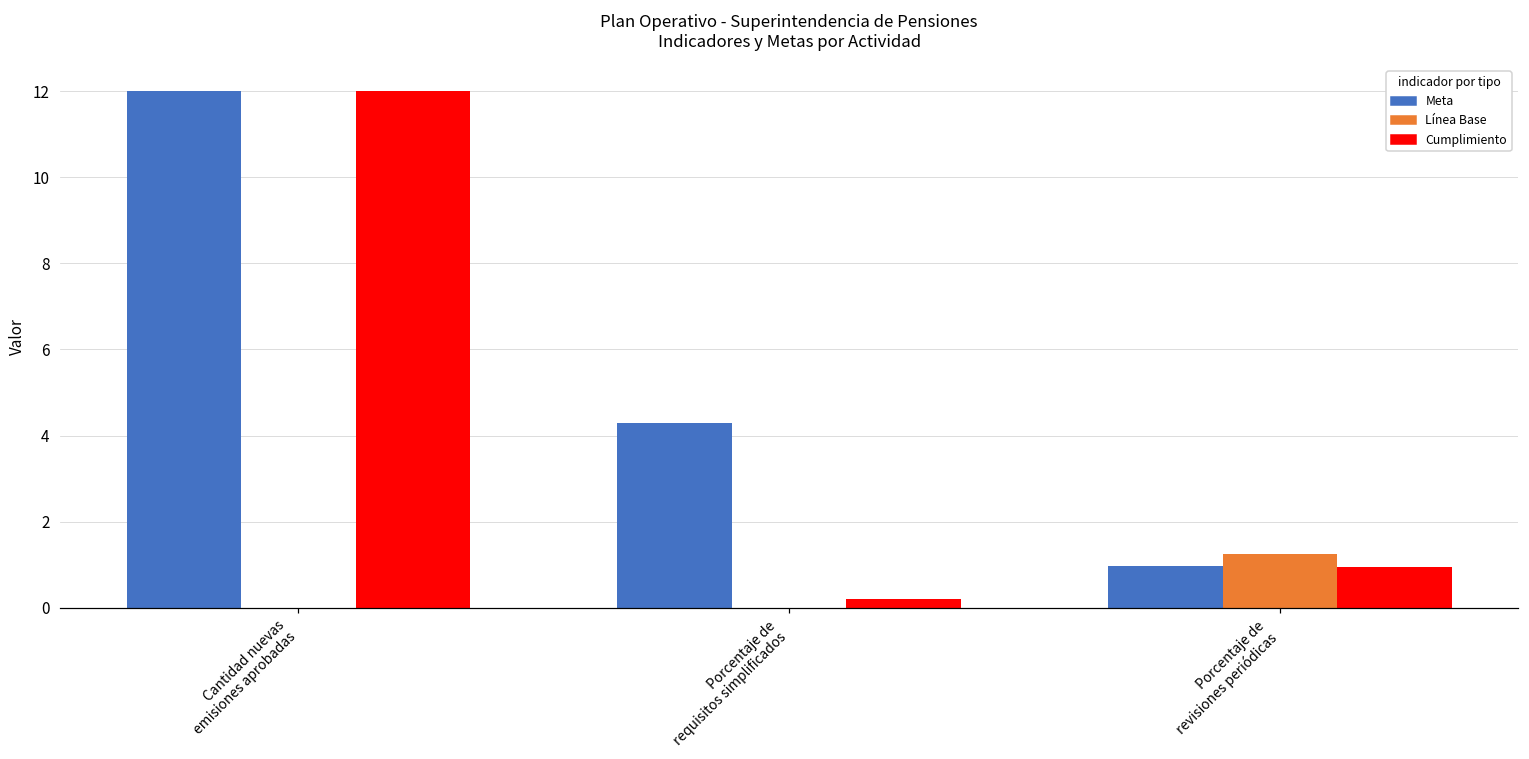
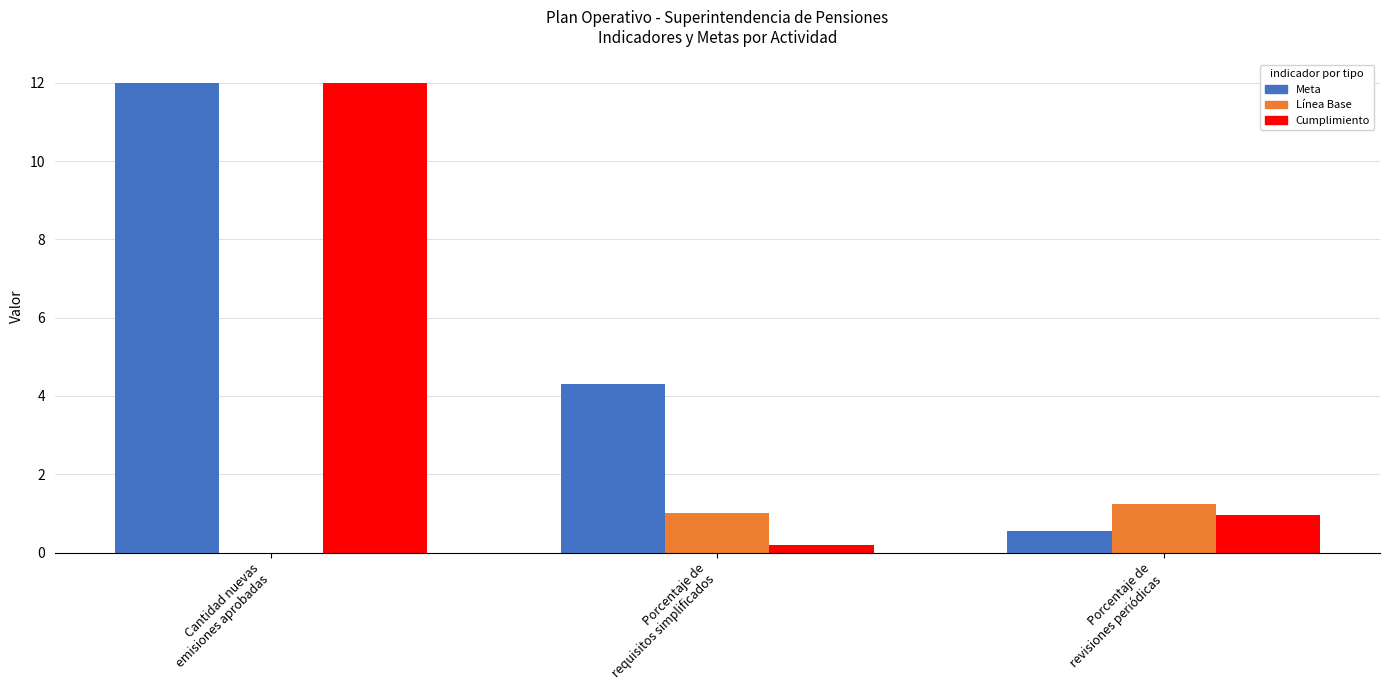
Línea Base, Porcentaje de requisitos simplificados: 0 -> 1
Meta, Porcentaje de revisiones periódicas: 1.0 -> 0.5
